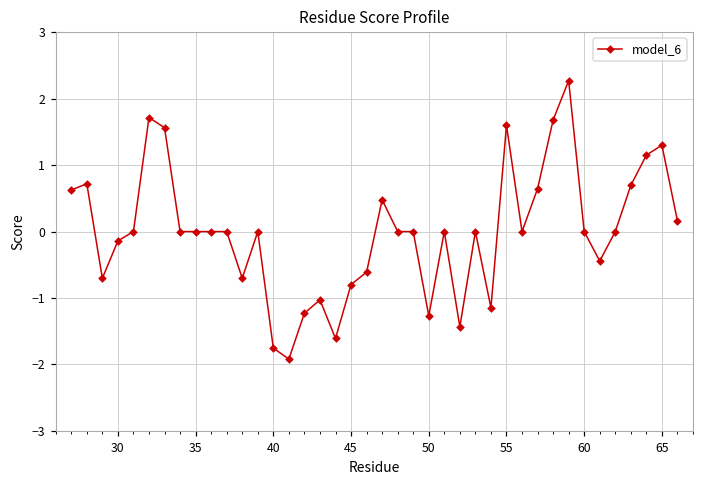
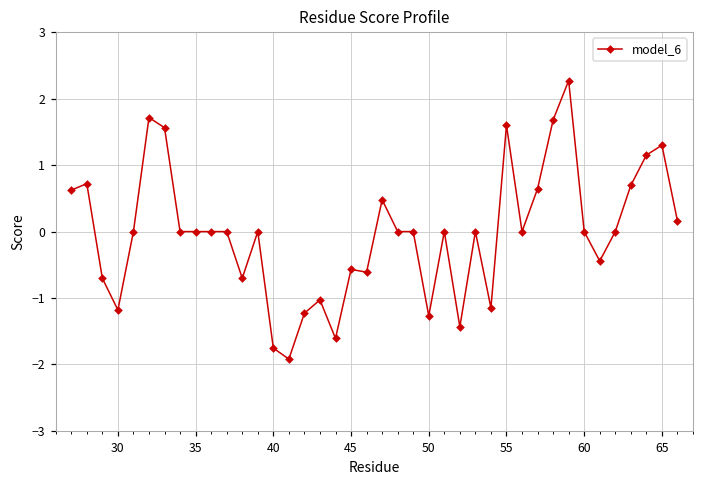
30: -0.1 -> -1.2
45: -0.8 -> -0.6
